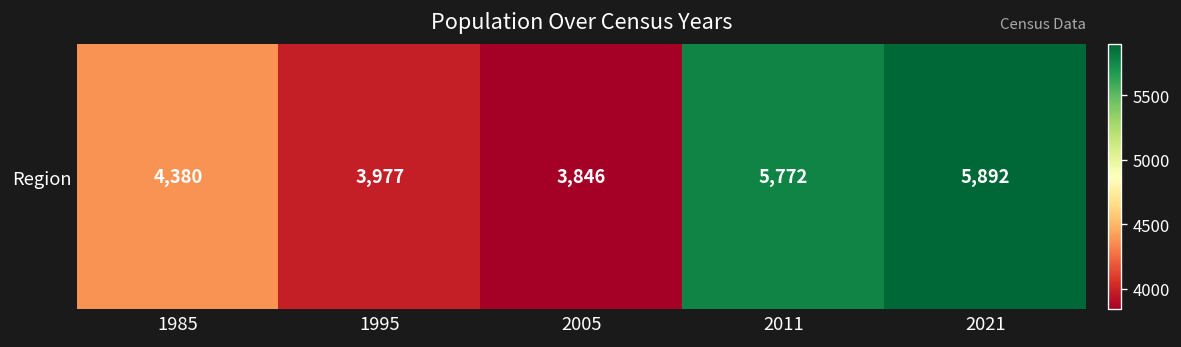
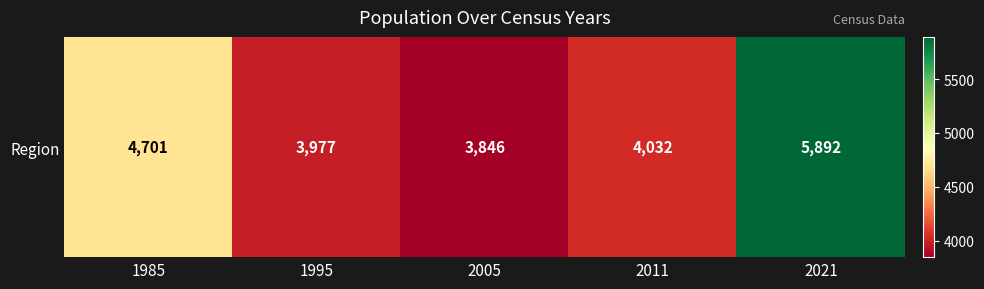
Region, 1985: 4,380 -> 4,701
Region, 2011: 5,772 -> 4,032
